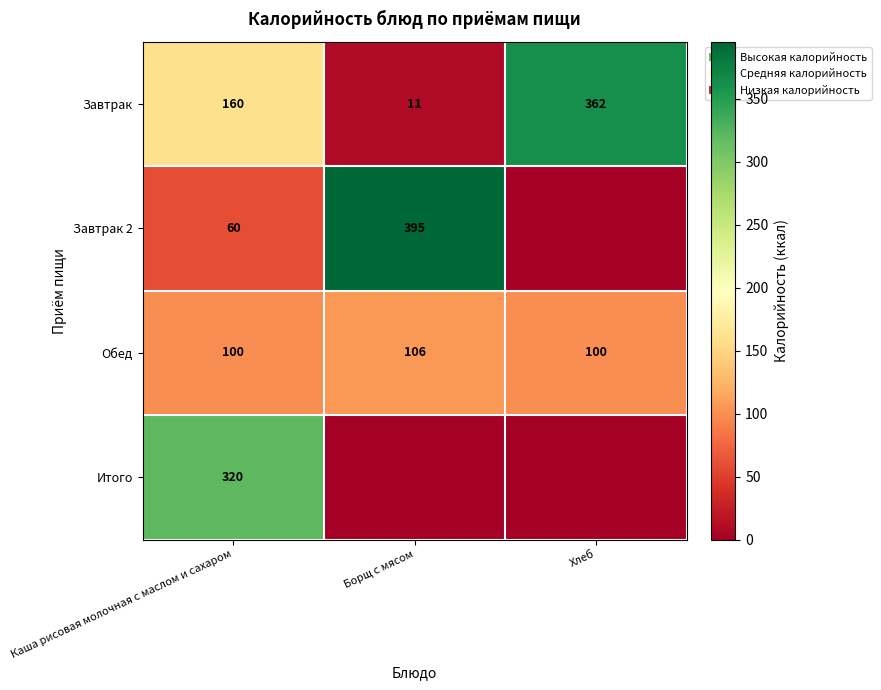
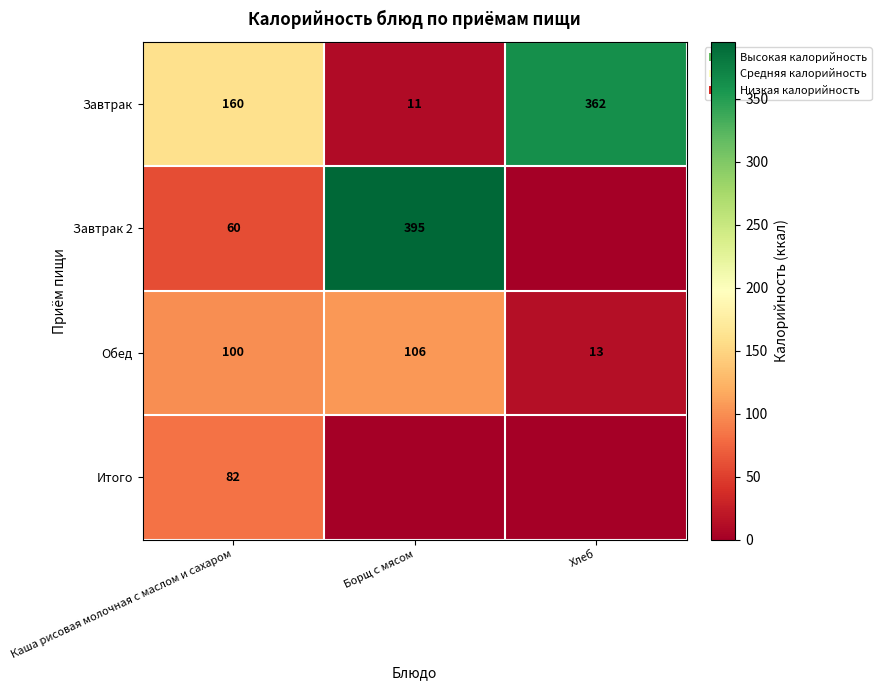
Обед, Хлеб: 100 -> 13
Итого, Каша рисовая молочная с маслом и сахаром: 320 -> 82
